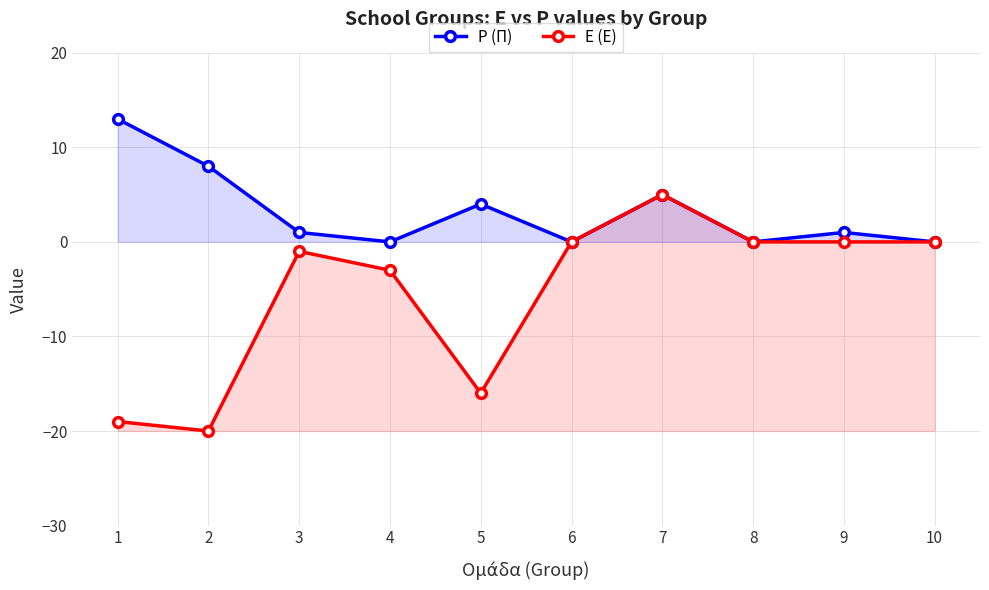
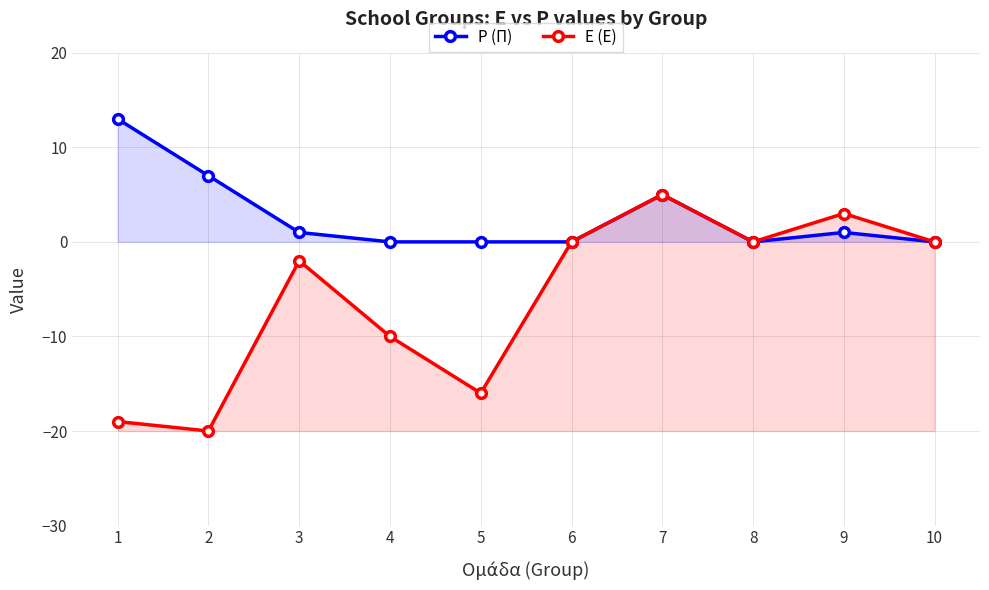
P (Π), 2: 8 -> 7
E (Ε), 3: -1 -> -2
E (Ε), 4: -3 -> -10
P (Π), 5: 4 -> 0
E (Ε), 9: 0 -> 3
